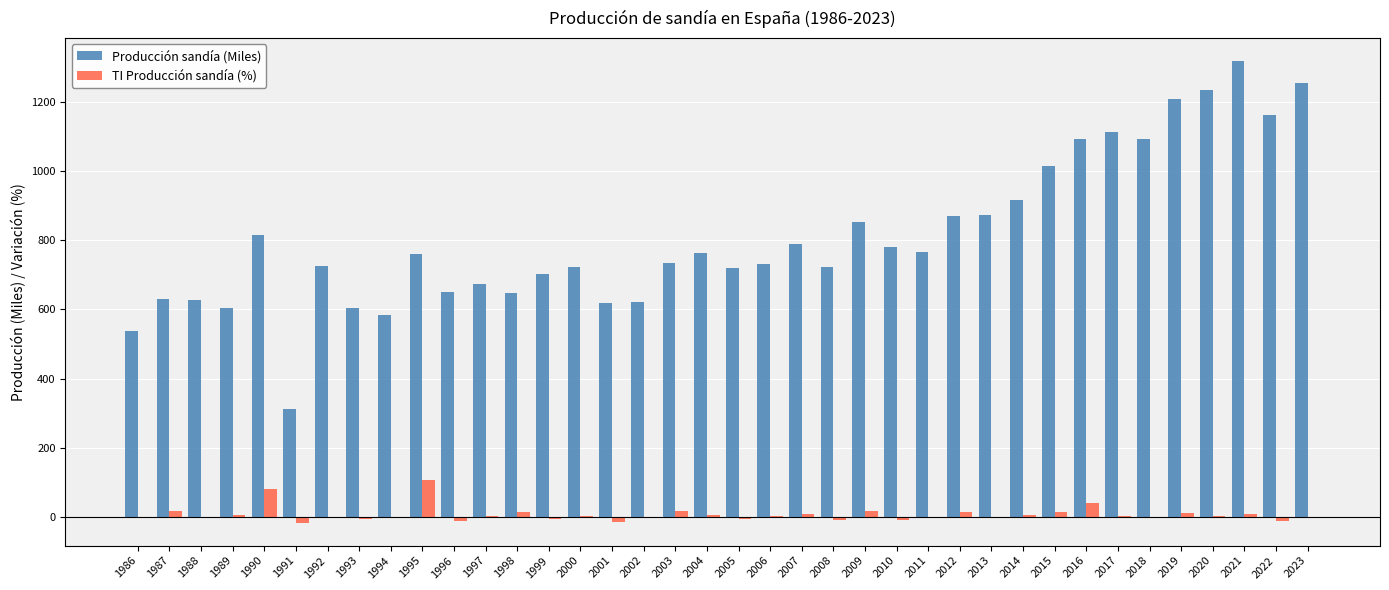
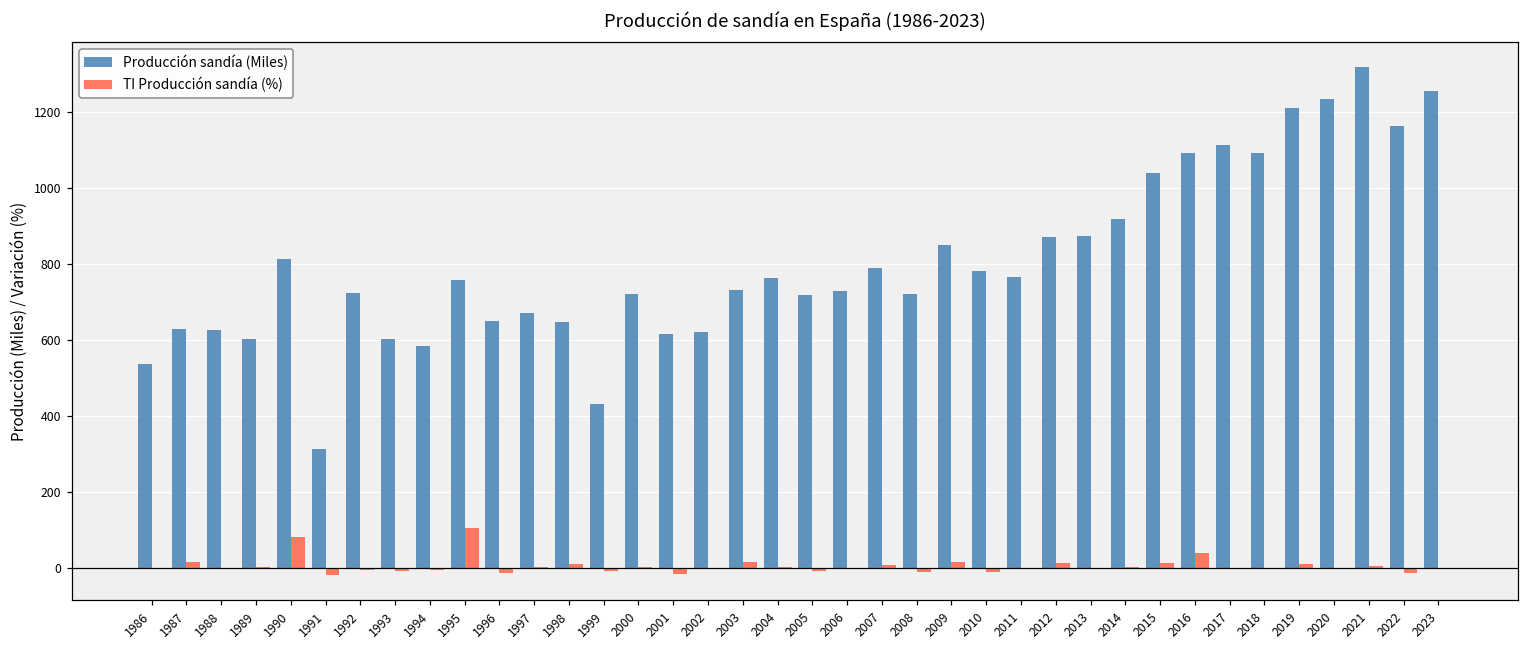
Producción sandía (Miles), 1999: 700 -> 430
Producción sandía (Miles), 2015: 1020 -> 1040
